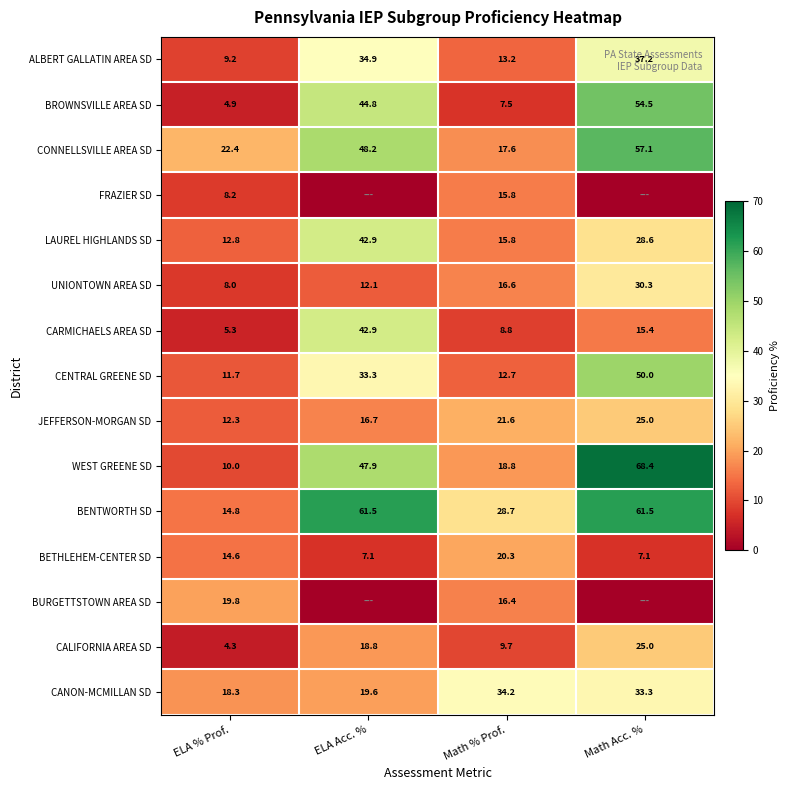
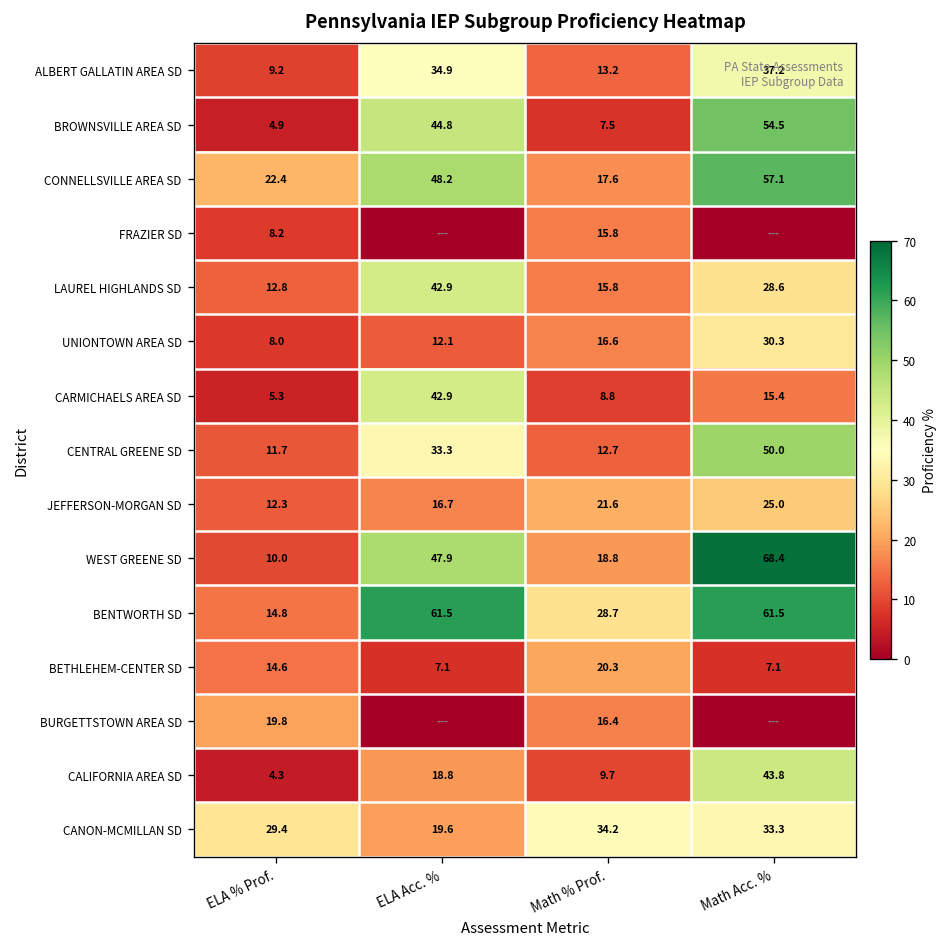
CALIFORNIA AREA SD, Math Acc. %: 25.0 -> 43.8
CANON-MCMILLAN SD, ELA % Prof.: 18.3 -> 29.4
